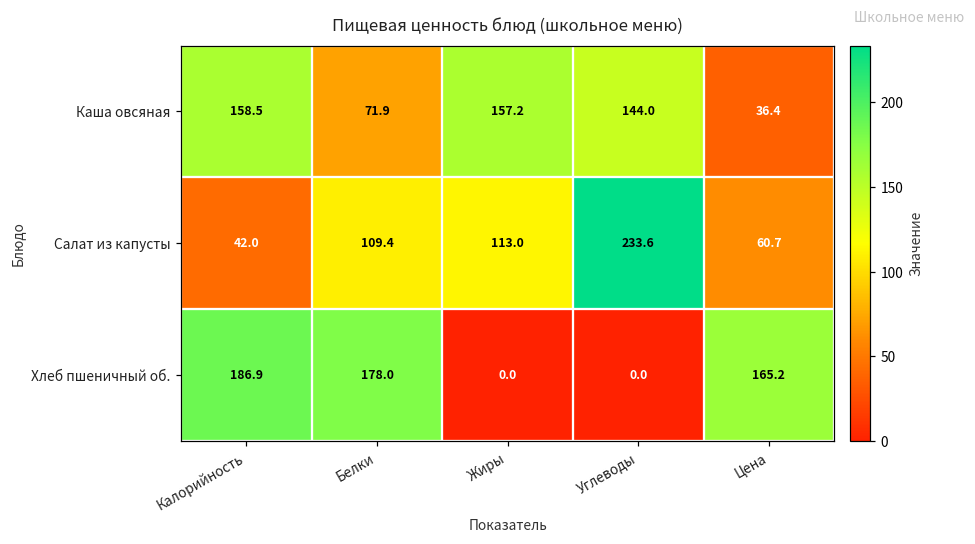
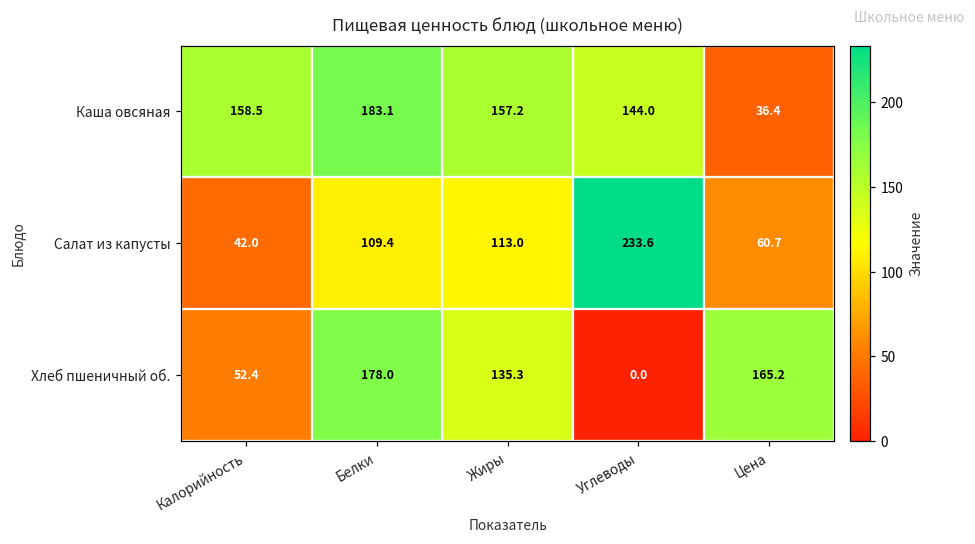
Каша овсяная, Белки: 71.9 -> 183.1
Хлеб пшеничный об., Калорийность: 186.9 -> 52.4
Хлеб пшеничный об., Жиры: 0.0 -> 135.3
